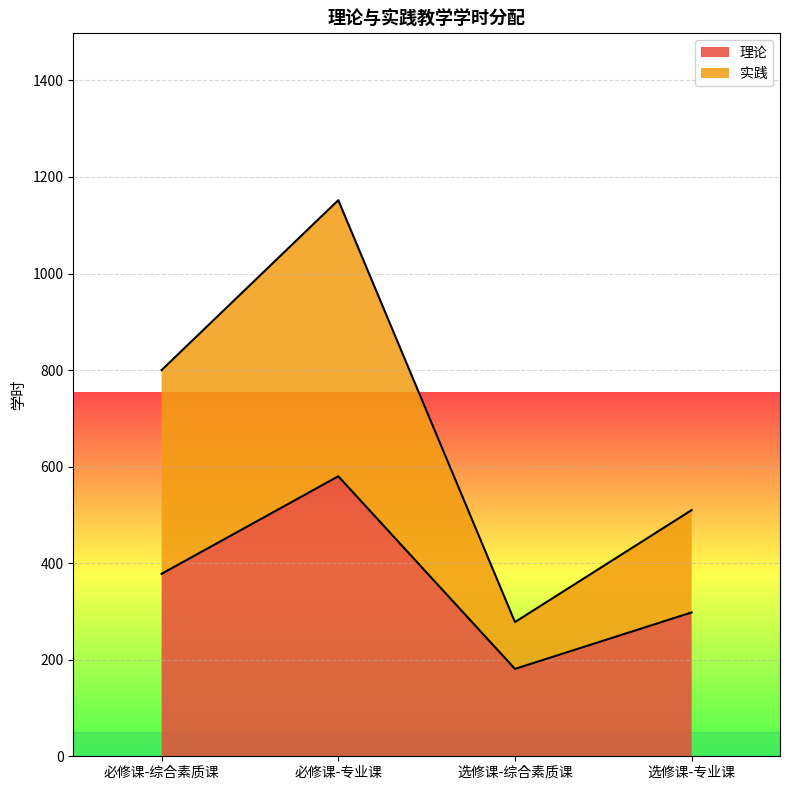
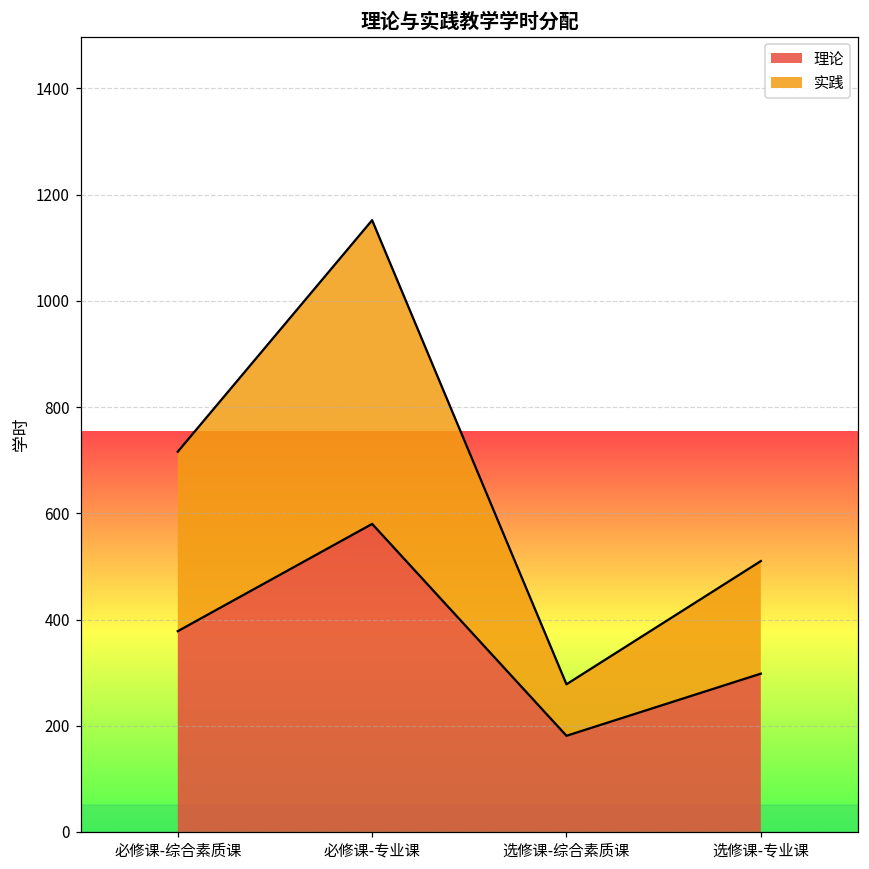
实践, 必修课-综合素质课: 420 -> 340
